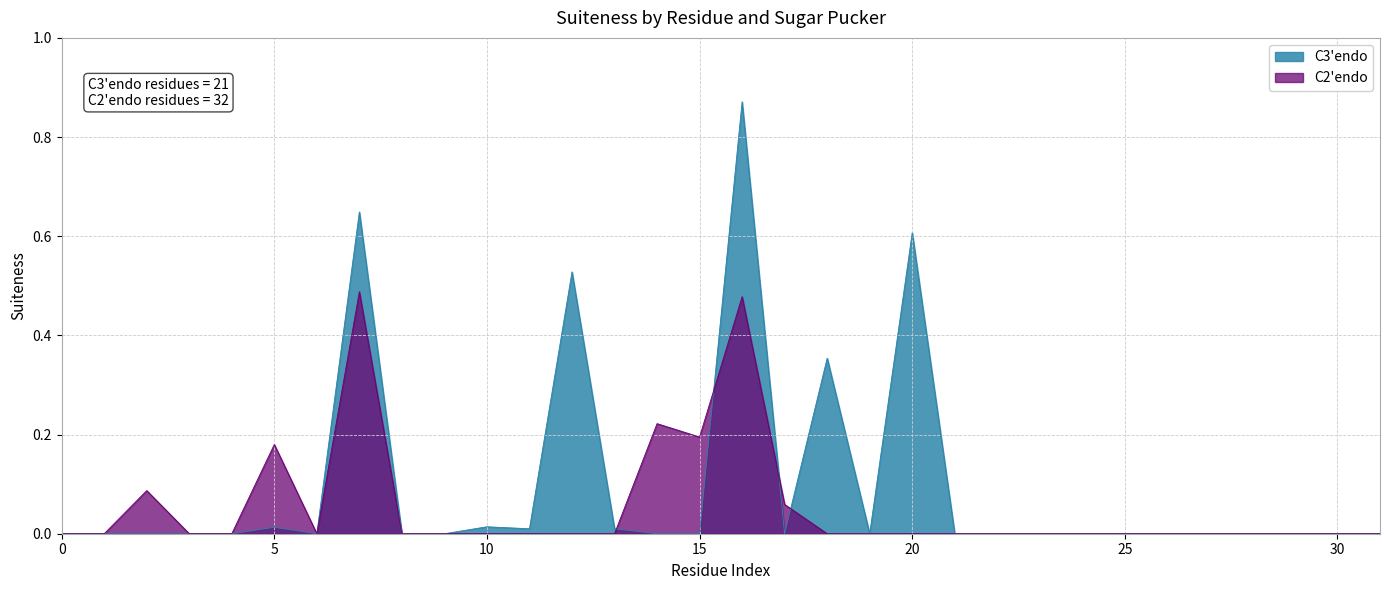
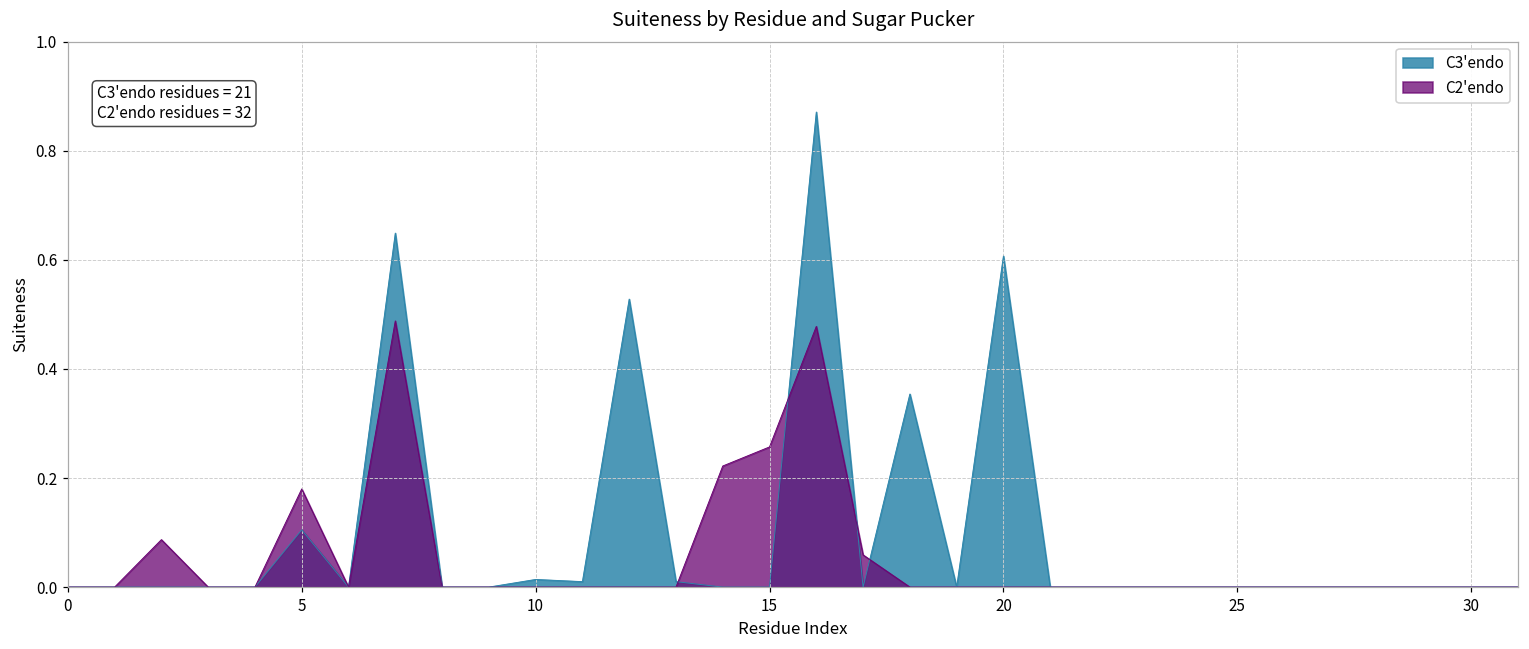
C3'endo, 5: 0.01 -> 0.11
C2'endo, 15: 0.20 -> 0.26
